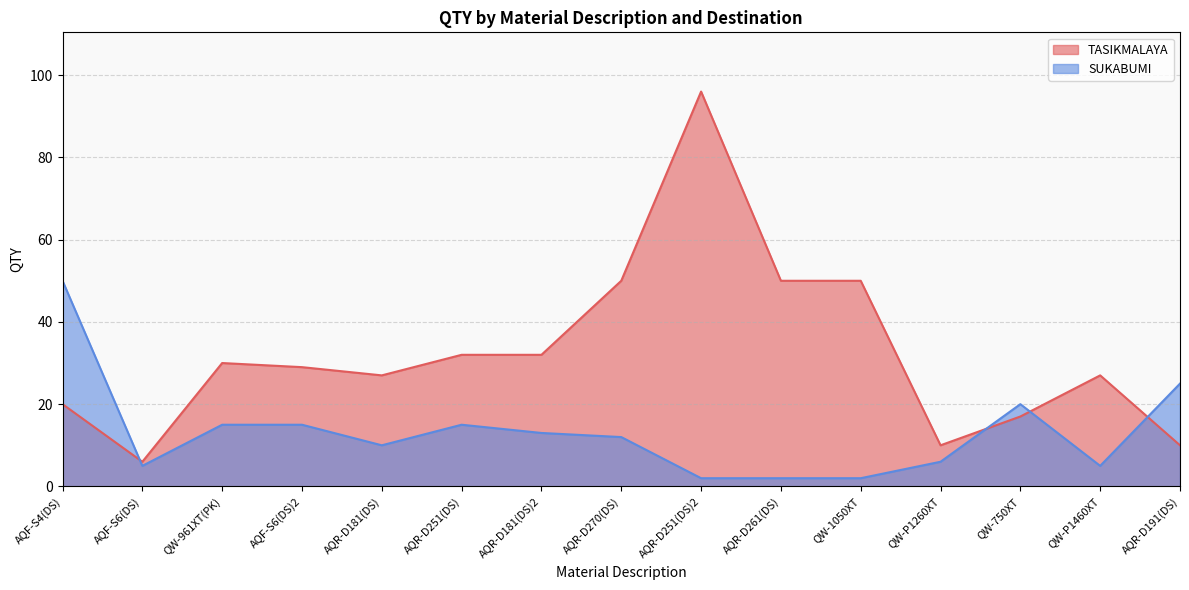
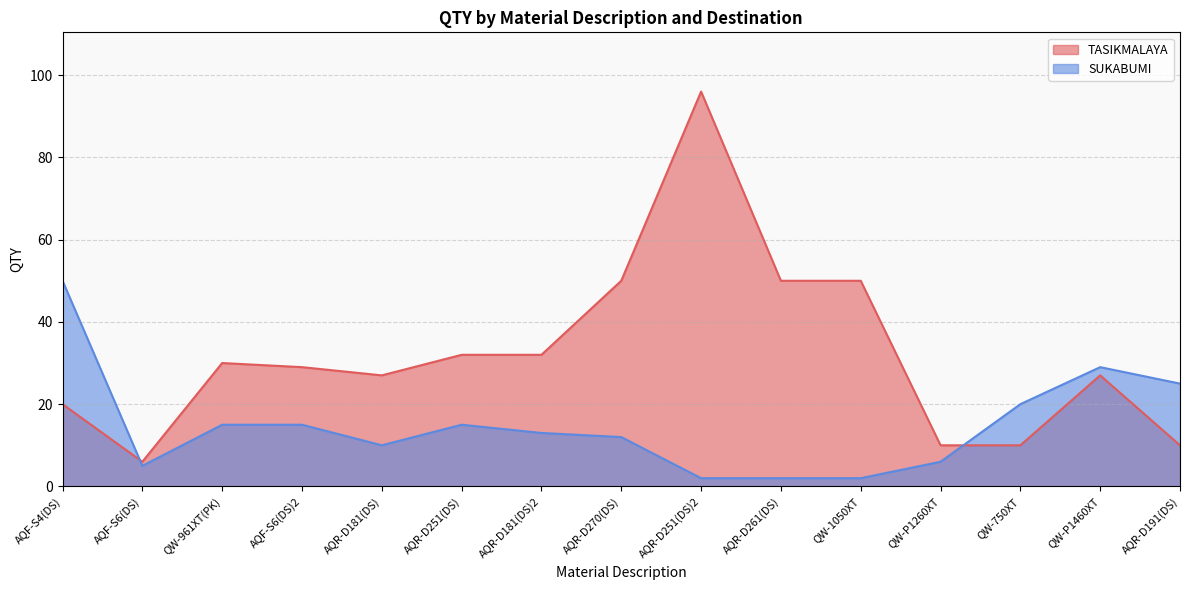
TASIKMALAYA, QW-750XT: 17 -> 10
SUKABUMI, QW-P1460XT: 5 -> 29
